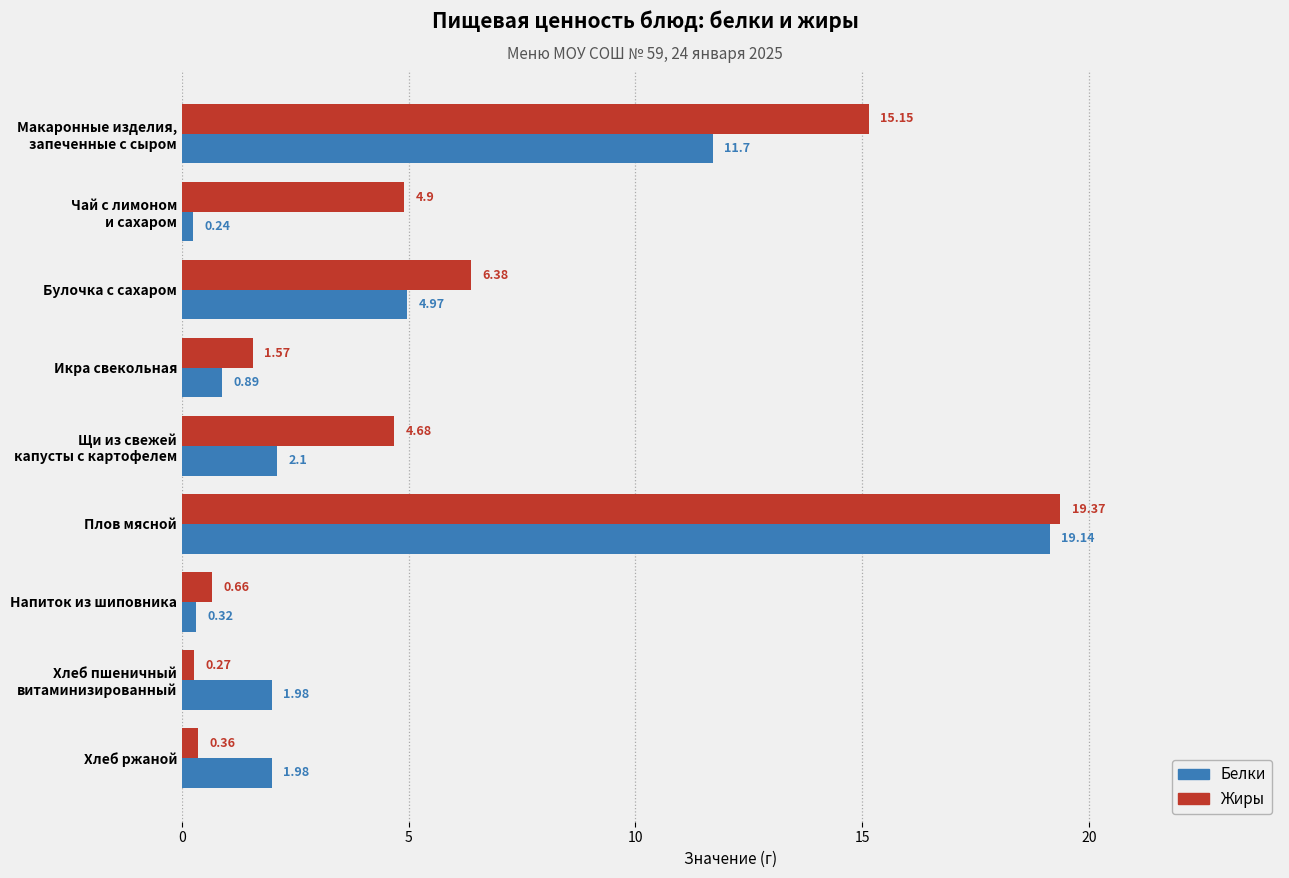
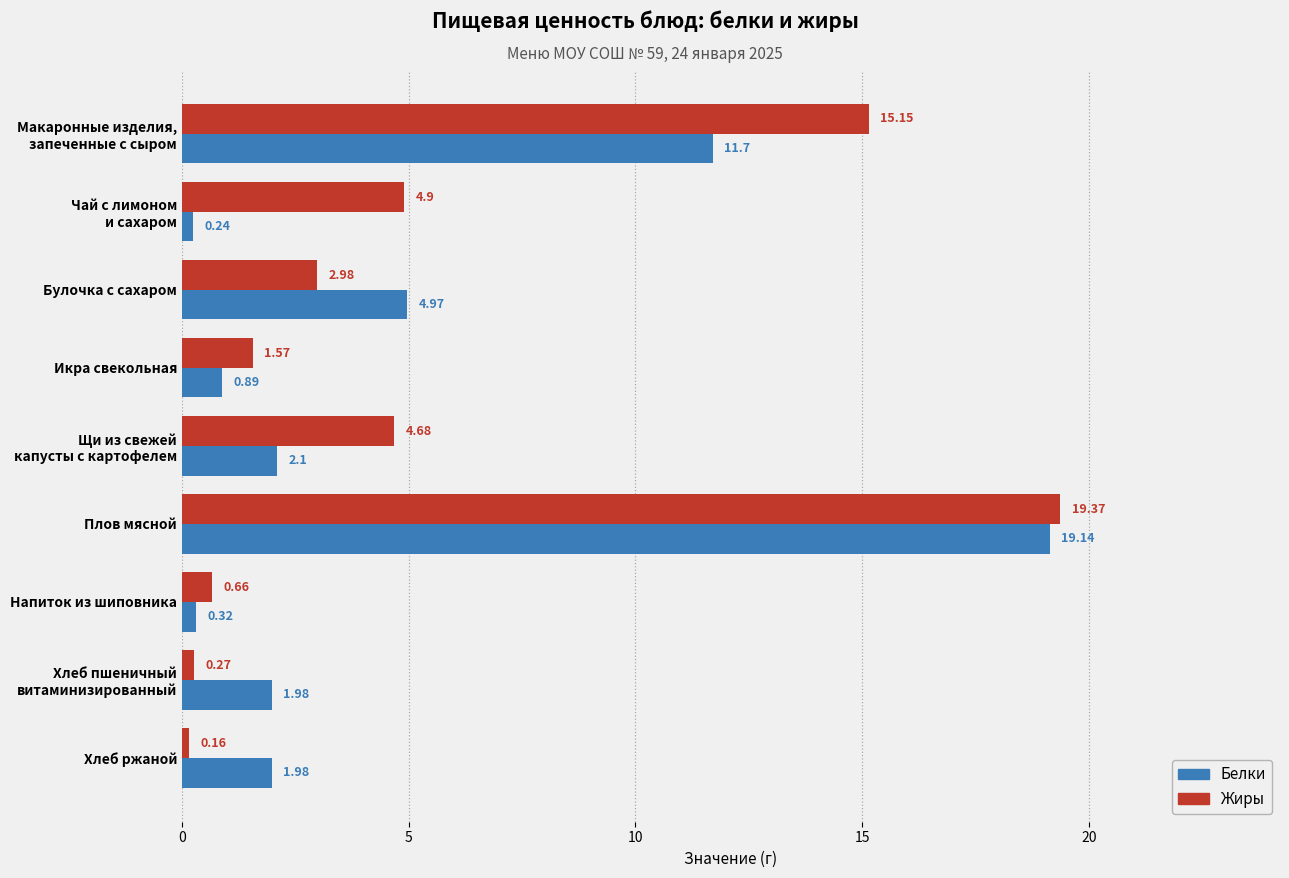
Жиры, Булочка с сахаром: 6.38 -> 2.98
Жиры, Хлеб ржаной: 0.36 -> 0.16
